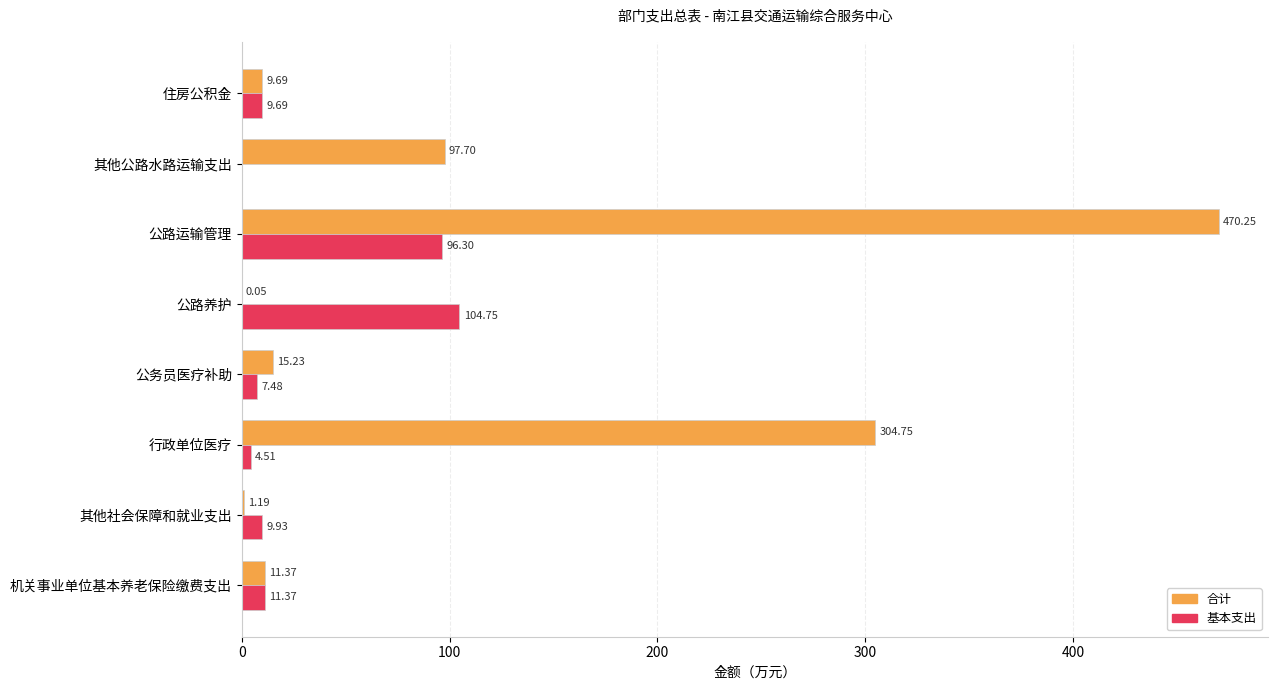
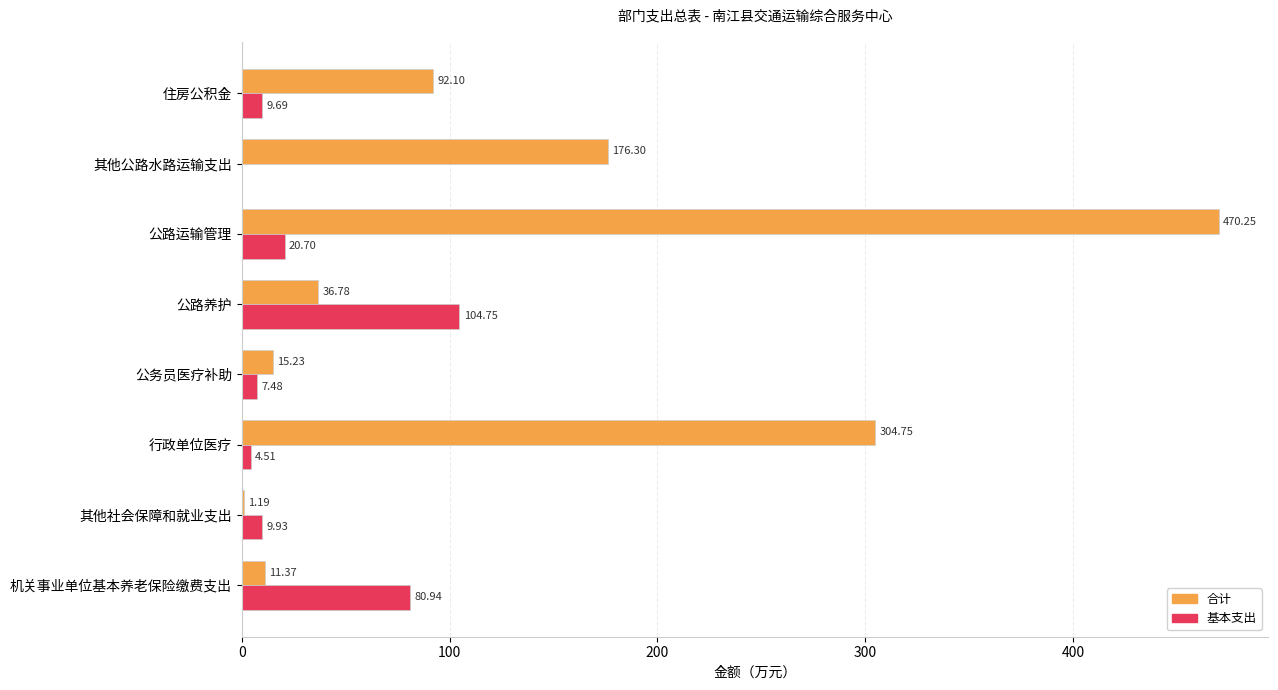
合计, 住房公积金: 9.69 -> 92.10
合计, 其他公路水路运输支出: 97.70 -> 176.30
基本支出, 公路运输管理: 96.30 -> 20.70
合计, 公路养护: 0.05 -> 36.78
基本支出, 机关事业单位基本养老保险缴费支出: 11.37 -> 80.94
